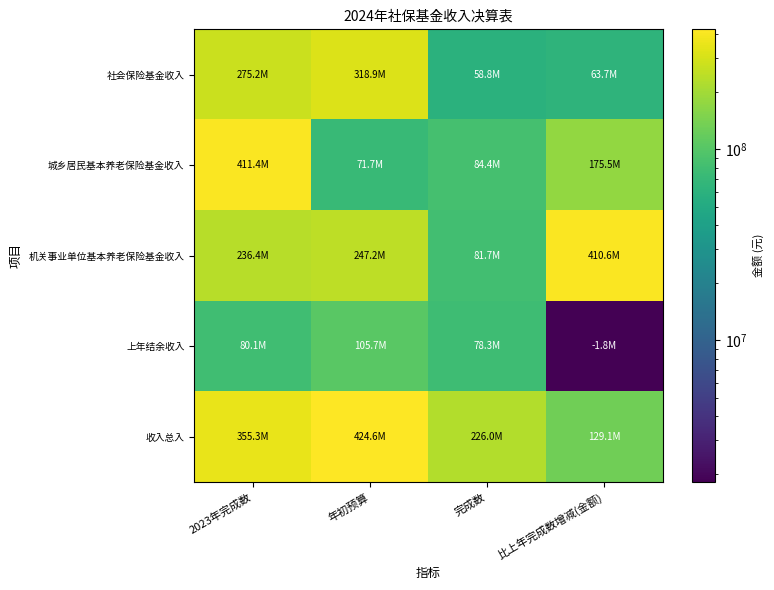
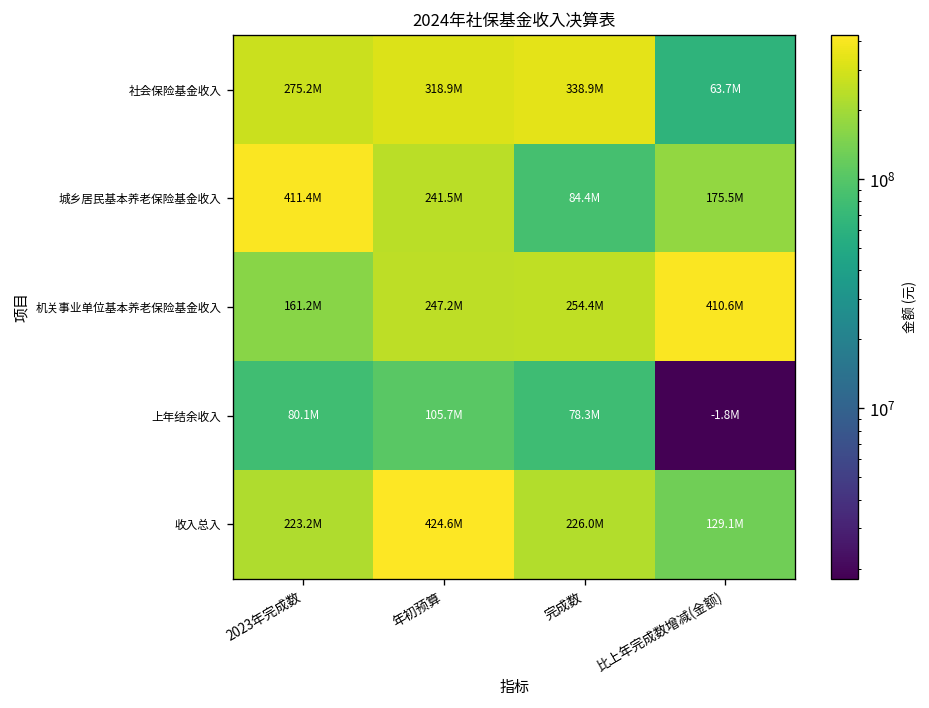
社会保险基金收入, 完成数: 58.8M -> 338.9M
城乡居民基本养老保险基金收入, 年初预算: 71.7M -> 241.5M
机关事业单位基本养老保险基金收入, 2023年完成数: 236.4M -> 161.2M
机关事业单位基本养老保险基金收入, 完成数: 81.7M -> 254.4M
收入总入, 2023年完成数: 355.3M -> 223.2M
